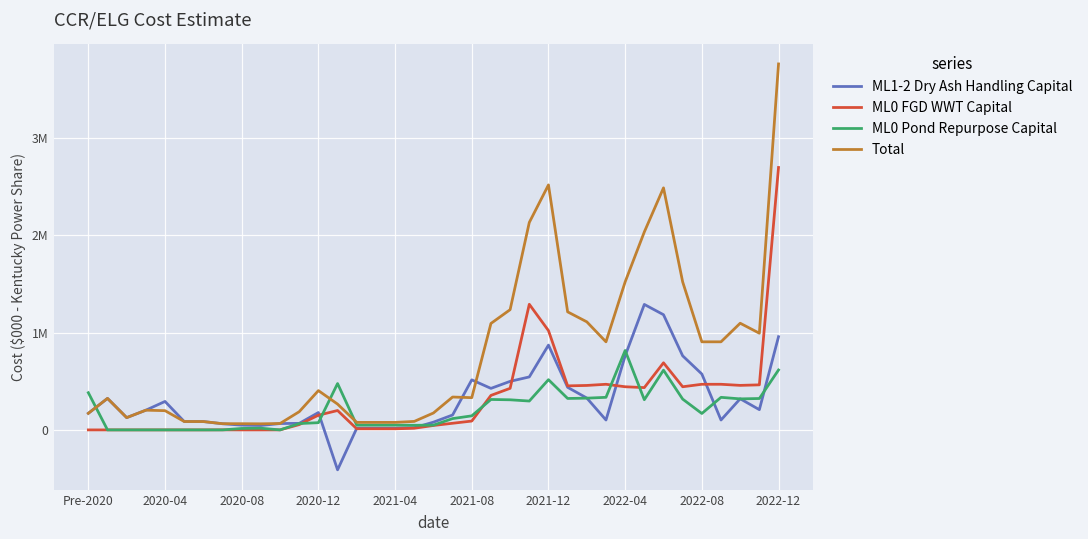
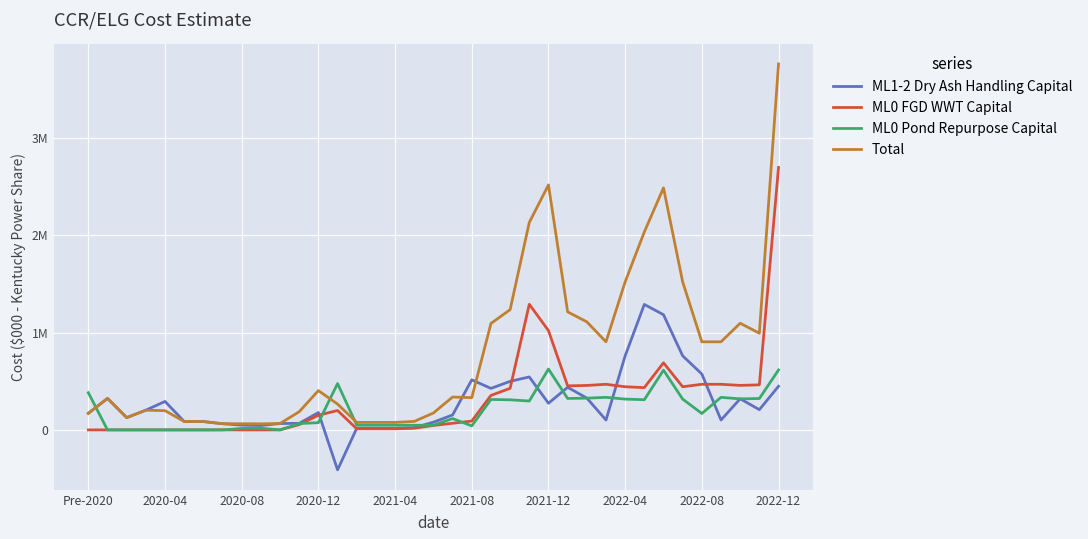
ML0 Pond Repurpose Capital, 2021-08: 100000 -> 0
ML1-2 Dry Ash Handling Capital, 2021-12: 900000 -> 300000
ML0 Pond Repurpose Capital, 2021-12: 500000 -> 600000
ML0 Pond Repurpose Capital, 2022-04: 800000 -> 300000
ML1-2 Dry Ash Handling Capital, 2022-12: 1000000 -> 400000
